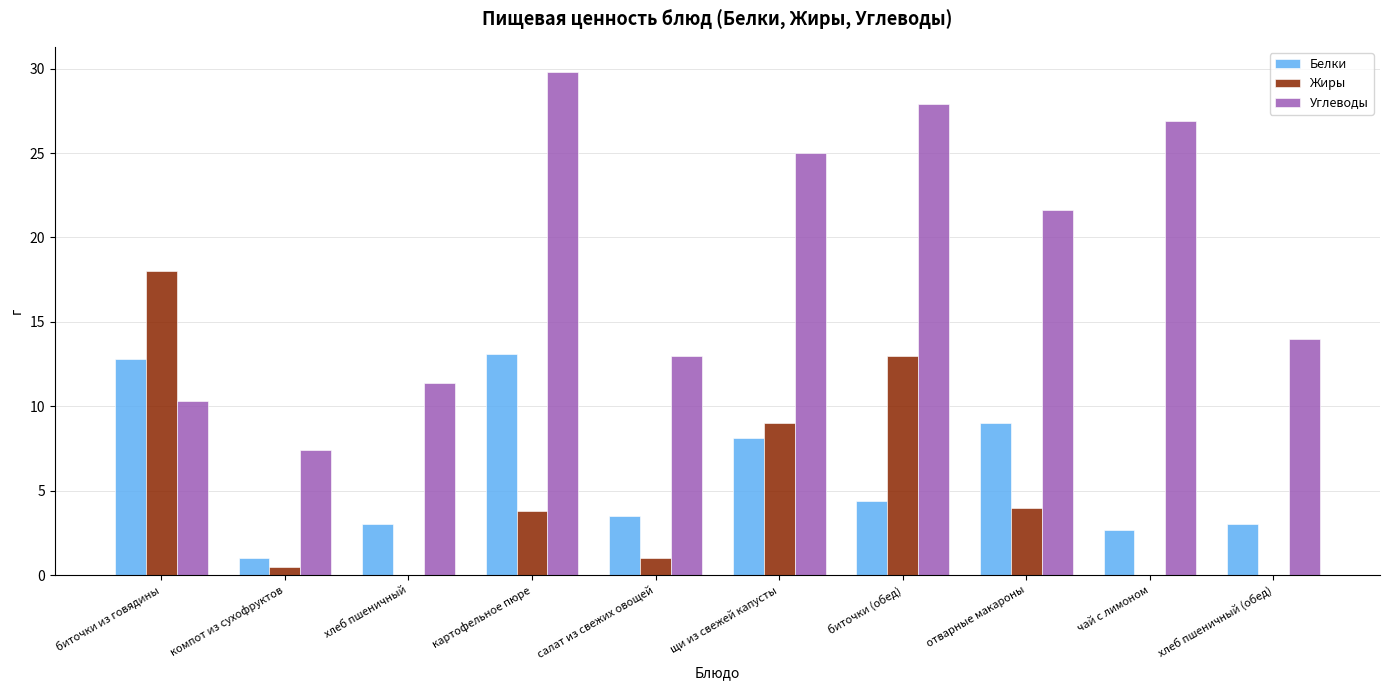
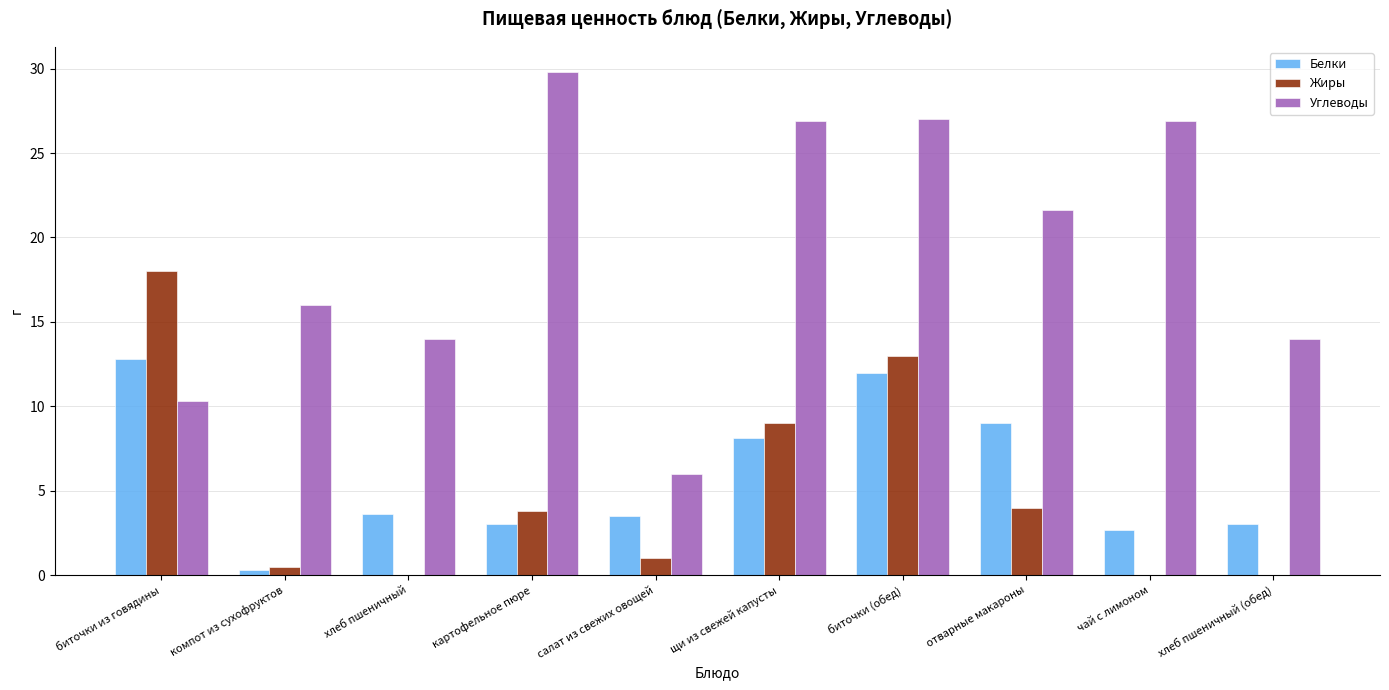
Белки, компот из сухофруктов: 1.0 -> 0.3
Углеводы, компот из сухофруктов: 7.4 -> 16.0
Белки, хлеб пшеничный: 3.0 -> 3.6
Углеводы, хлеб пшеничный: 11.4 -> 14.0
Белки, картофельное пюре: 13.1 -> 3.0
Углеводы, салат из свежих овощей: 13 -> 6
Углеводы, щи из свежей капусты: 25.0 -> 26.9
Белки, биточки (обед): 4.4 -> 12.0
Углеводы, биточки (обед): 27.9 -> 27.0
